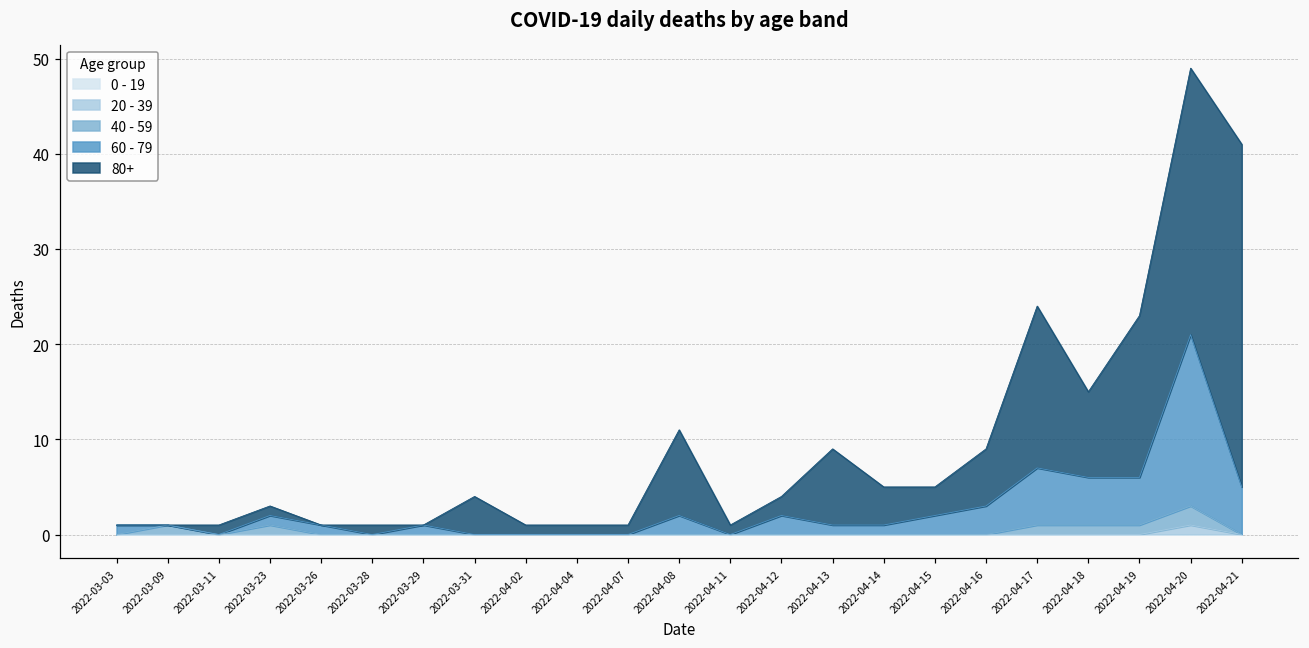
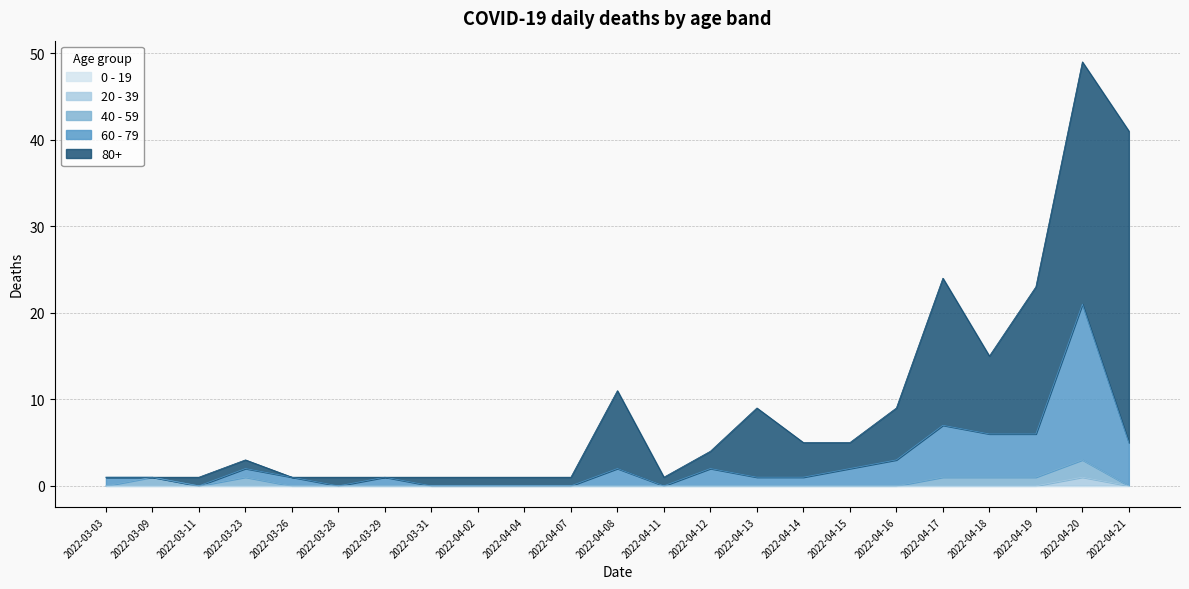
80+, 2022-03-31: 4 -> 1
